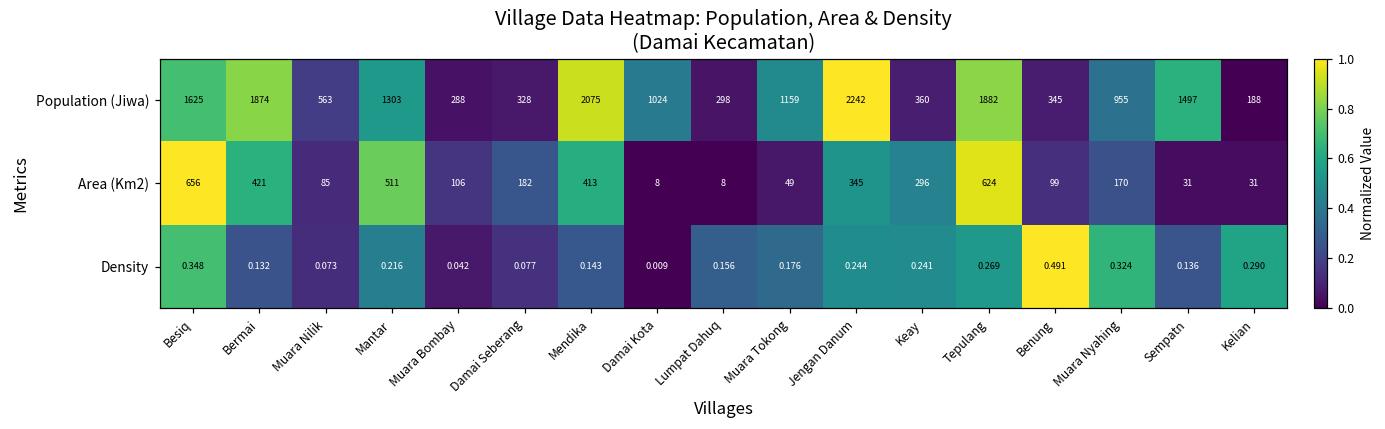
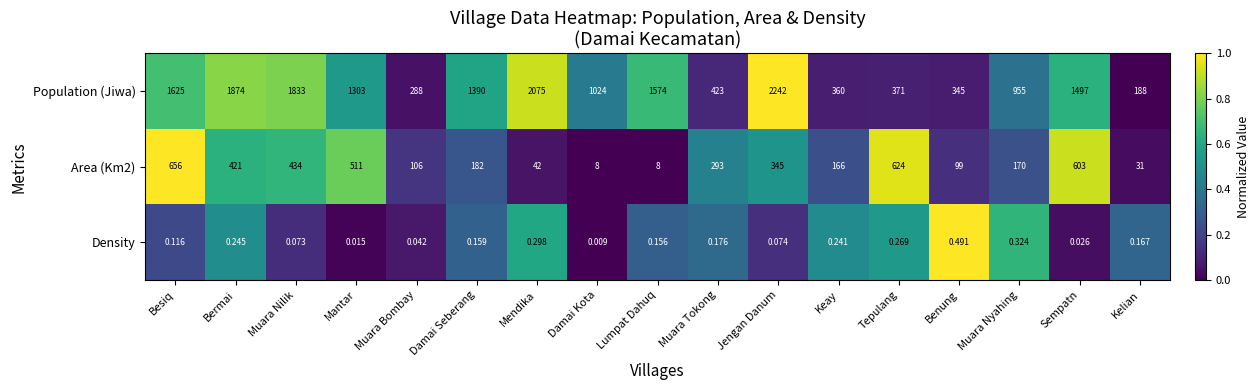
Population (Jiwa), Muara Nilik: 563 -> 1833
Population (Jiwa), Damai Seberang: 328 -> 1390
Population (Jiwa), Lumpat Dahuq: 298 -> 1574
Population (Jiwa), Muara Tokong: 1159 -> 423
Population (Jiwa), Tepulang: 1882 -> 371
Area (Km2), Muara Nilik: 85 -> 434
Area (Km2), Mendika: 413 -> 42
Area (Km2), Muara Tokong: 49 -> 293
Area (Km2), Keay: 296 -> 166
Area (Km2), Sempatn: 31 -> 603
Density, Besiq: 0.348 -> 0.116
Density, Bermai: 0.132 -> 0.245
Density, Mantar: 0.216 -> 0.015
Density, Damai Seberang: 0.077 -> 0.159
Density, Mendika: 0.143 -> 0.298
Density, Jengan Danum: 0.244 -> 0.074
Density, Sempatn: 0.136 -> 0.026
Density, Kelian: 0.290 -> 0.167
